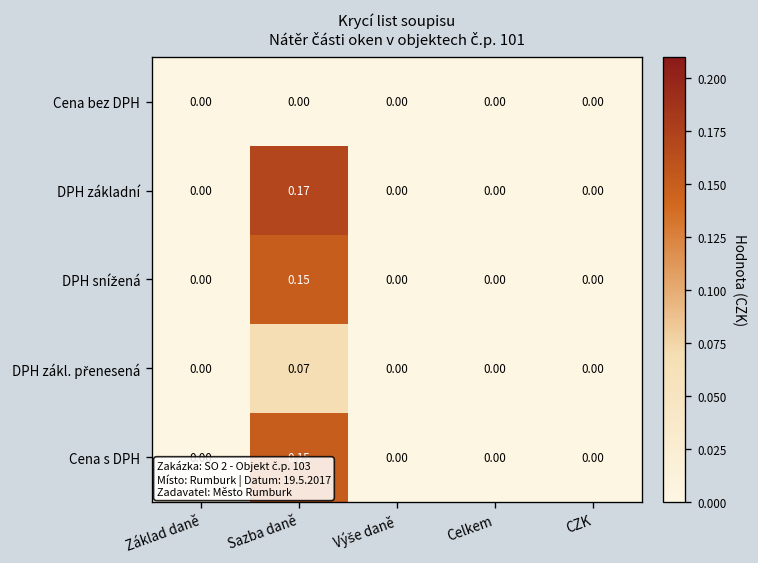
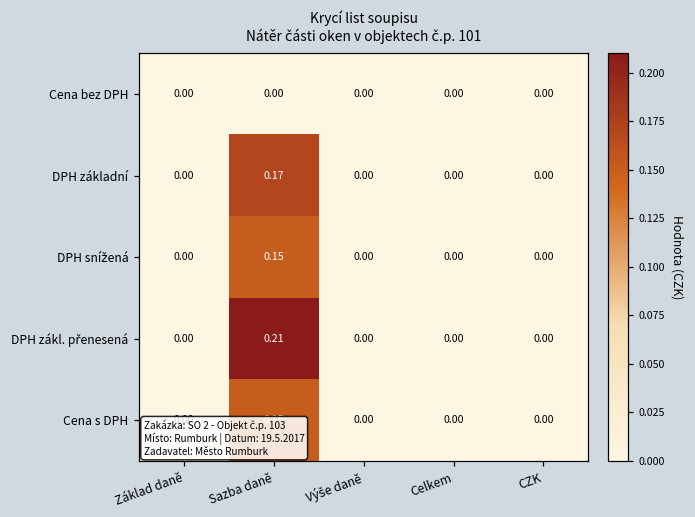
DPH zákl. přenesená, Sazba daně: 0.07 -> 0.21
